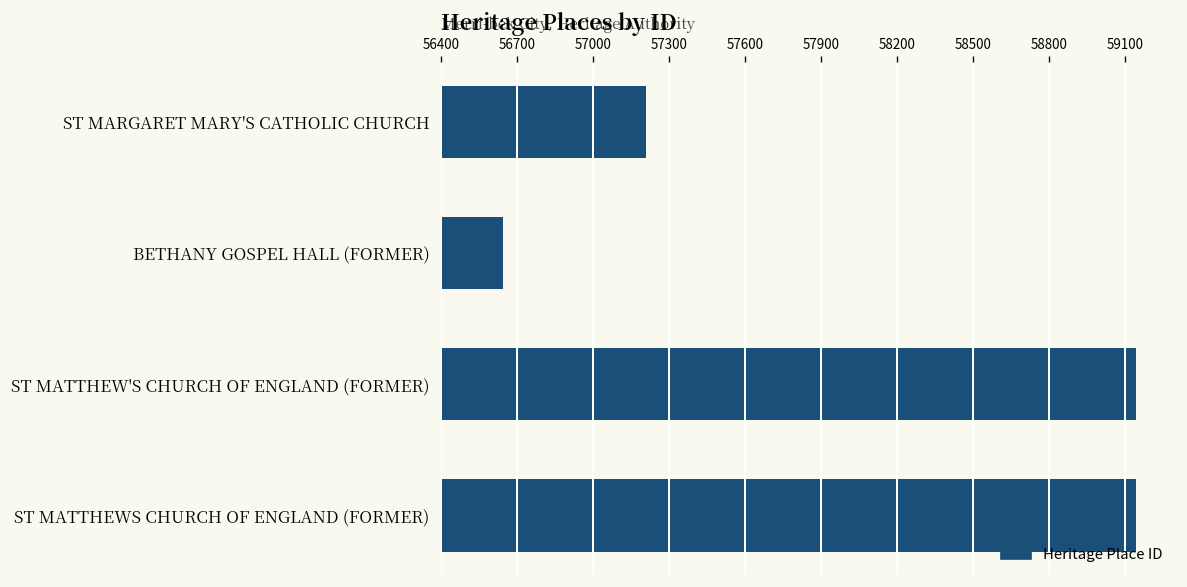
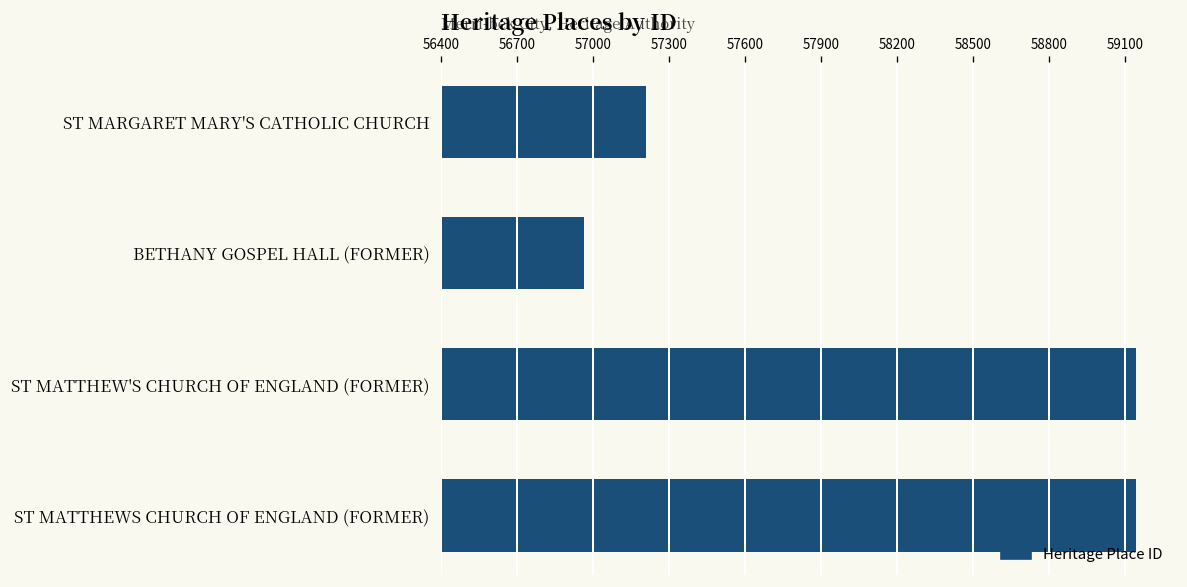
BETHANY GOSPEL HALL (FORMER): 56640 -> 56960
